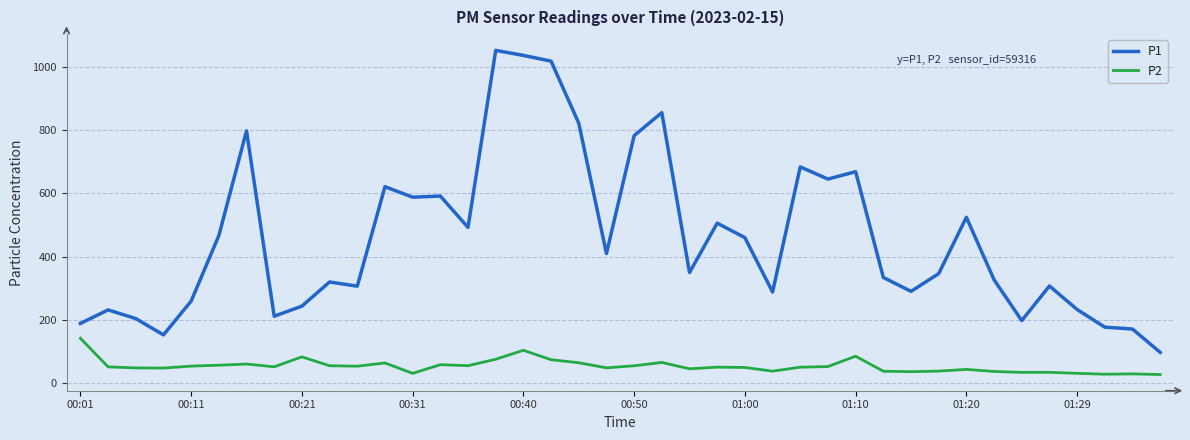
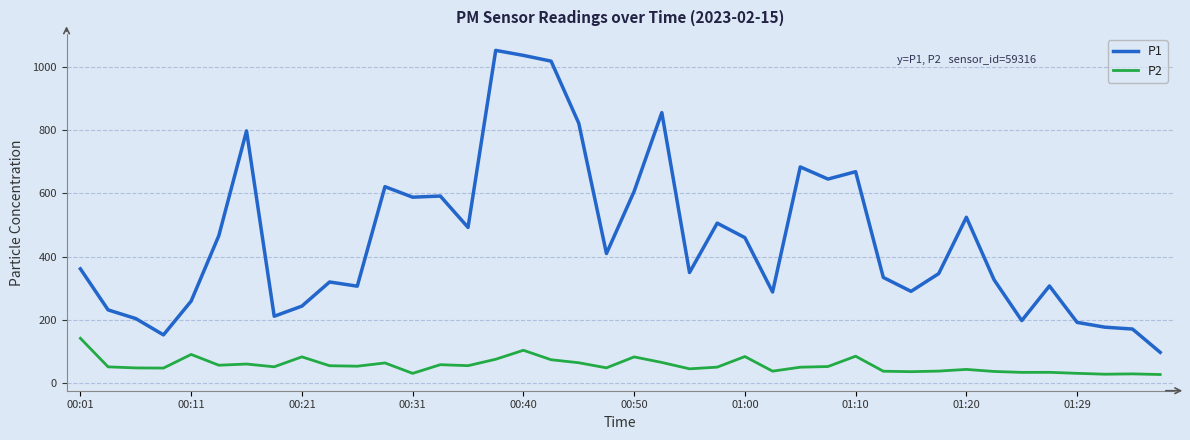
P1, 00:01: 190 -> 360
P2, 00:11: 50 -> 90
P1, 00:50: 780 -> 610
P2, 00:50: 60 -> 80
P2, 01:00: 50 -> 80
P1, 01:29: 230 -> 190
